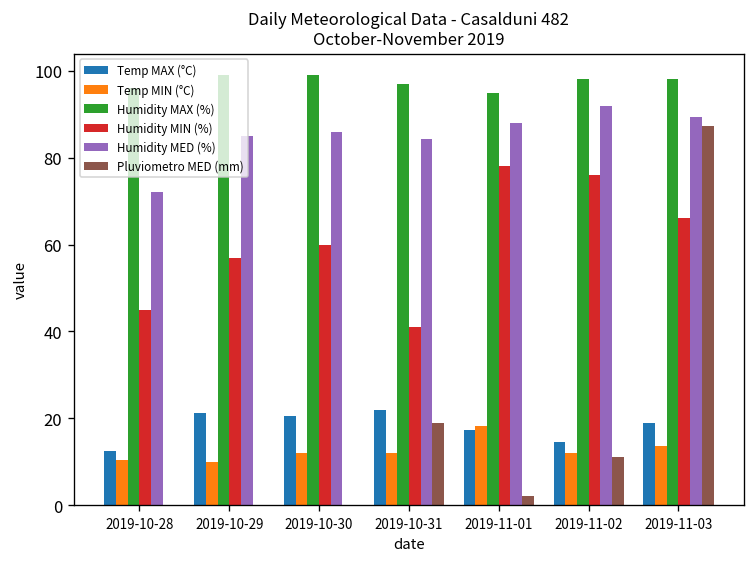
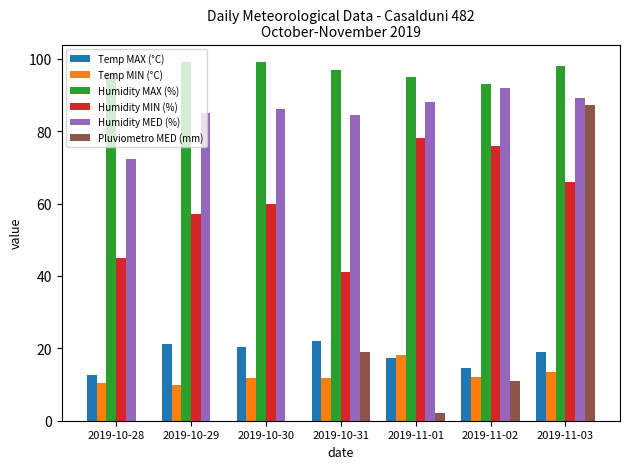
Humidity MAX (%), 2019-11-02: 98 -> 93
